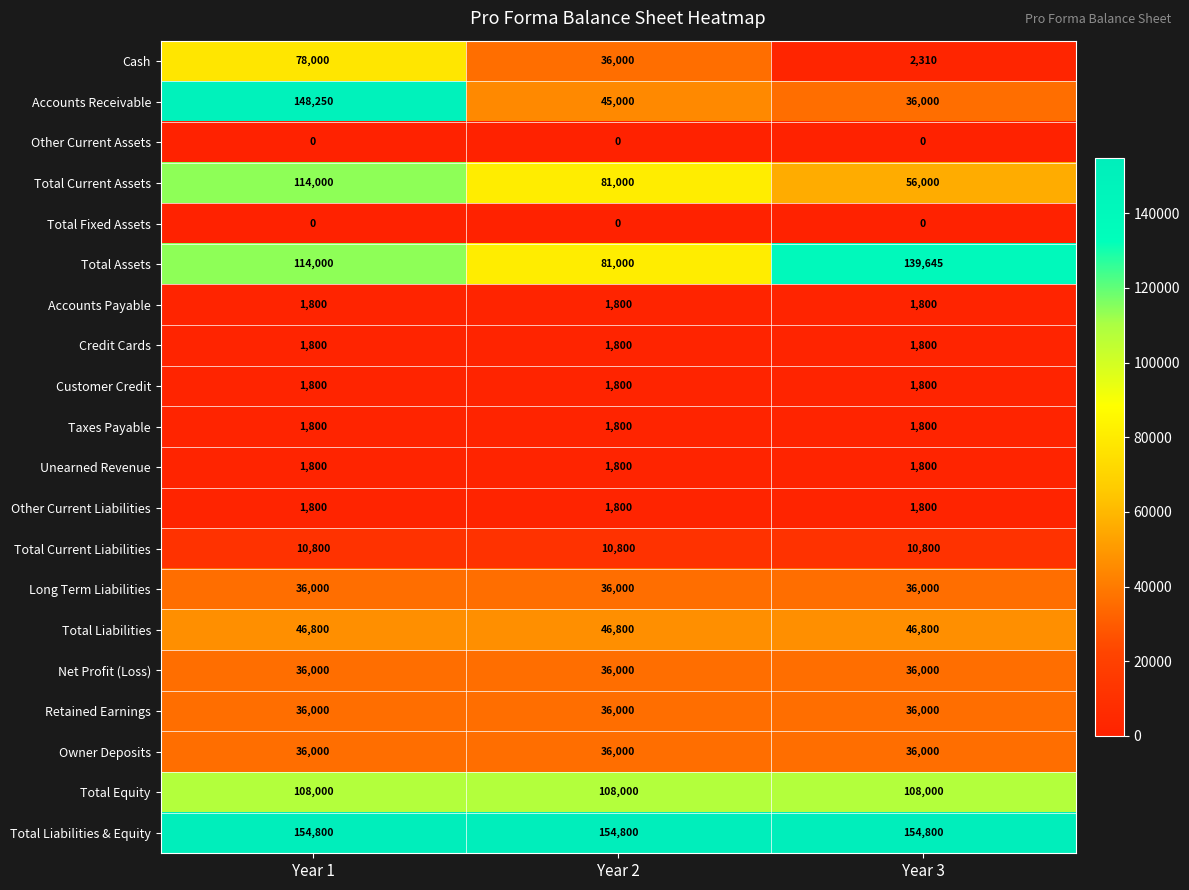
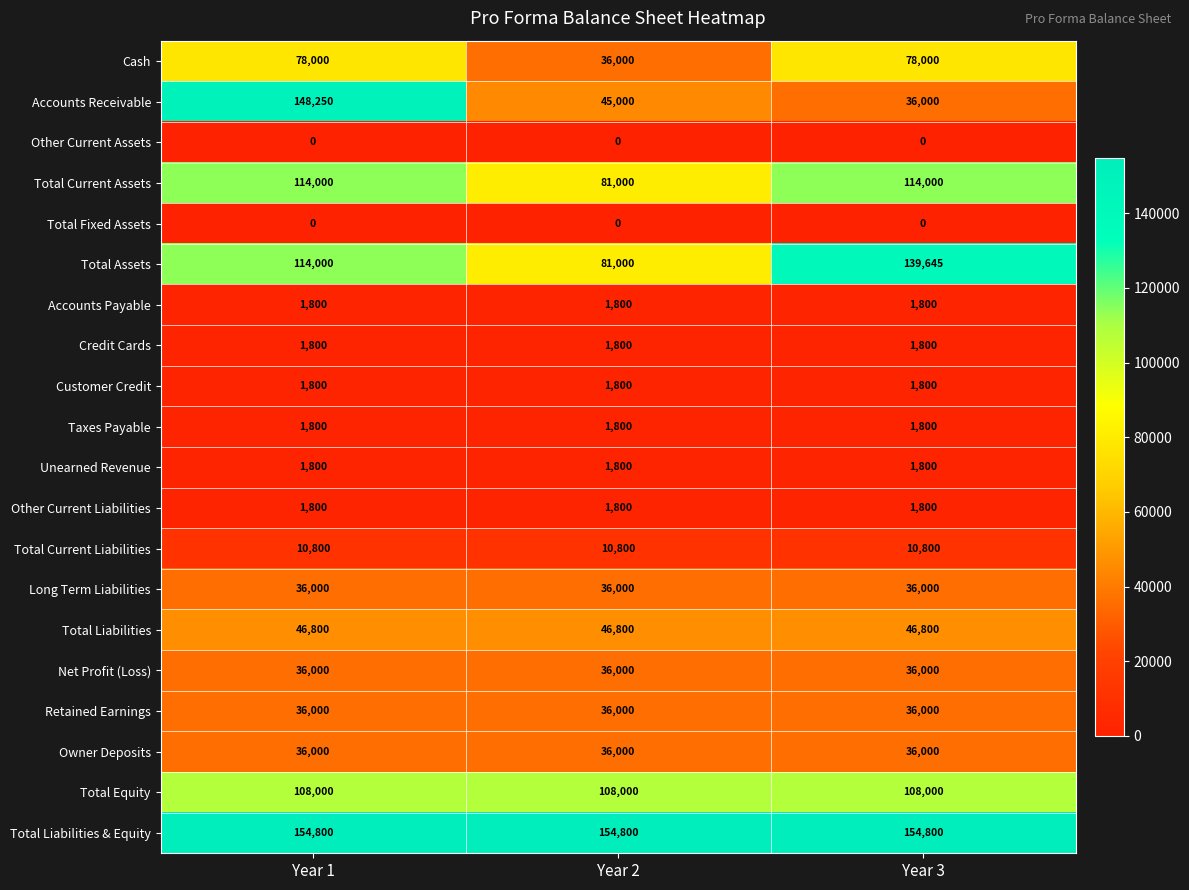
Cash, Year 3: 2,310 -> 78,000
Total Current Assets, Year 3: 56,000 -> 114,000
